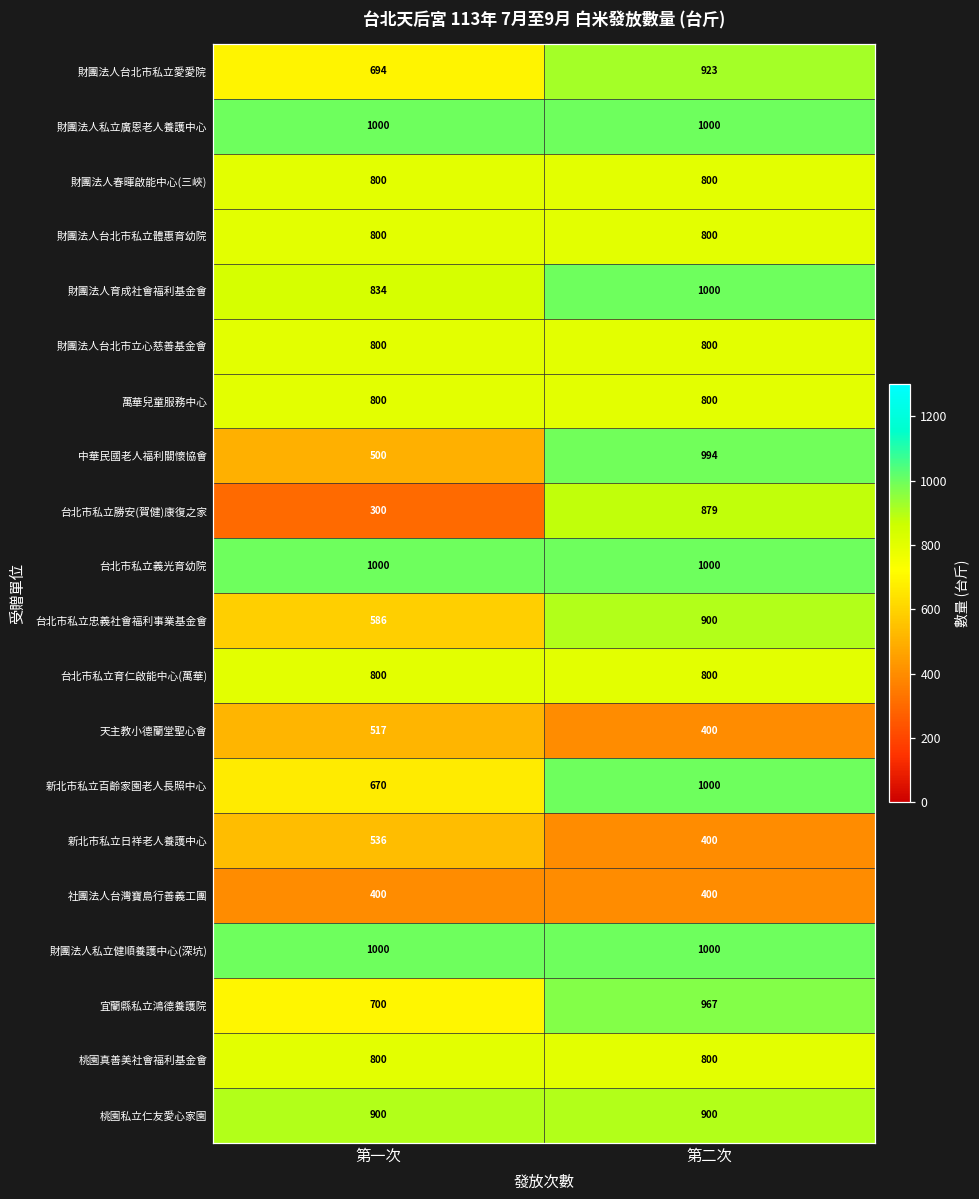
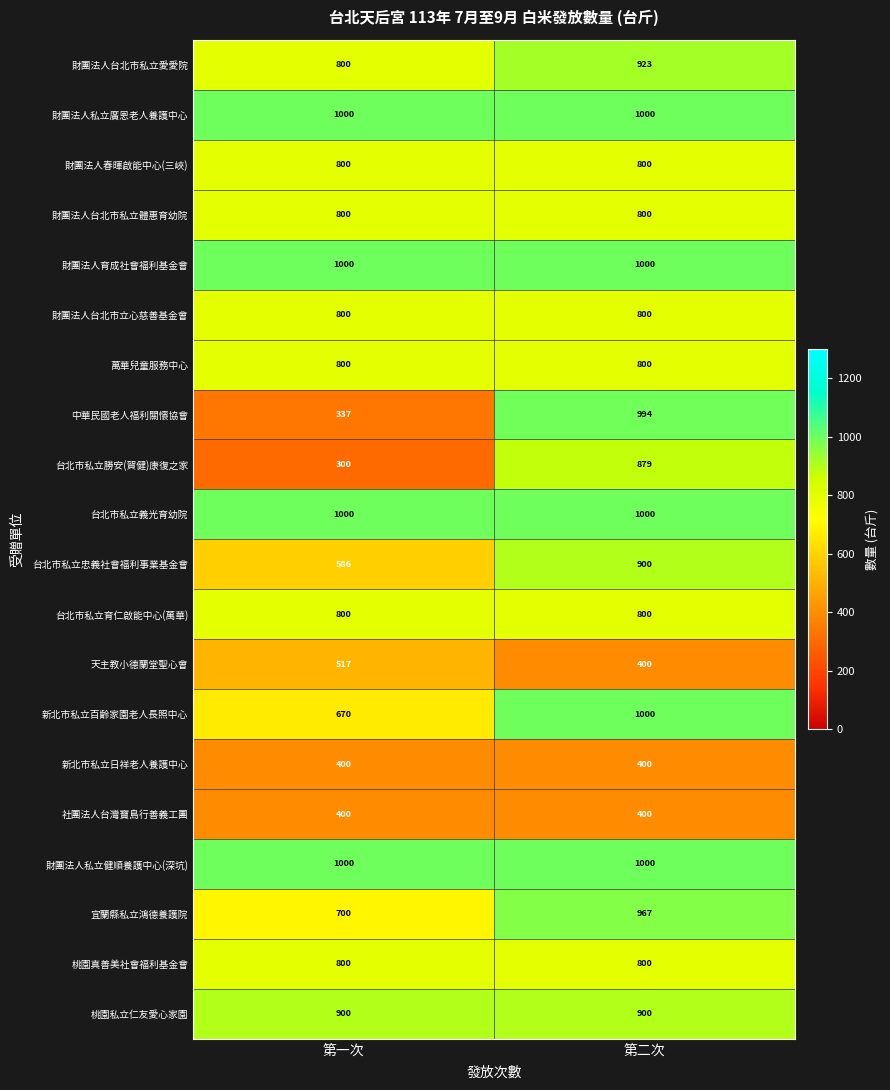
財團法人台北市私立愛愛院, 第一次: 694 -> 800
財團法人育成社會福利基金會, 第一次: 834 -> 1000
中華民國老人福利關懷協會, 第一次: 500 -> 337
新北市私立日祥老人養護中心, 第一次: 536 -> 400
